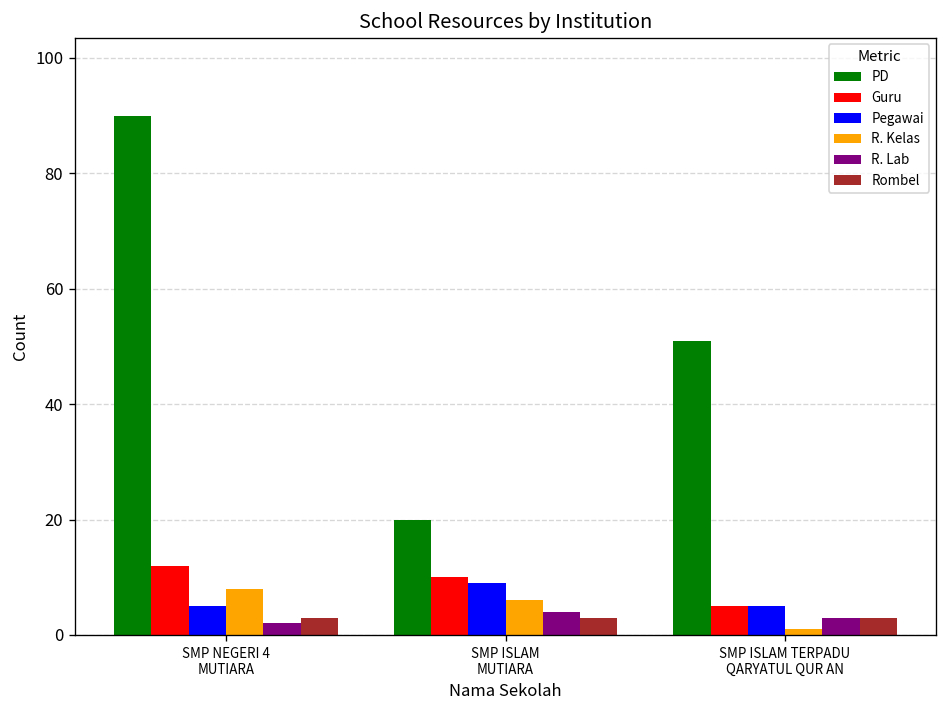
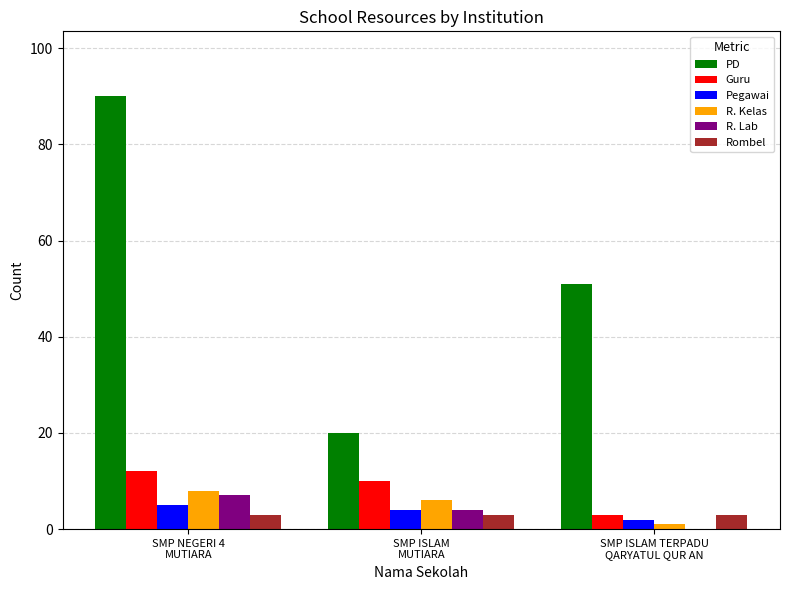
R. Lab, SMP NEGERI 4 MUTIARA: 2 -> 7
Pegawai, SMP ISLAM MUTIARA: 9 -> 4
Guru, SMP ISLAM TERPADU QARYATUL QUR AN: 5 -> 3
Pegawai, SMP ISLAM TERPADU QARYATUL QUR AN: 5 -> 2
R. Lab, SMP ISLAM TERPADU QARYATUL QUR AN: 3 -> 0
